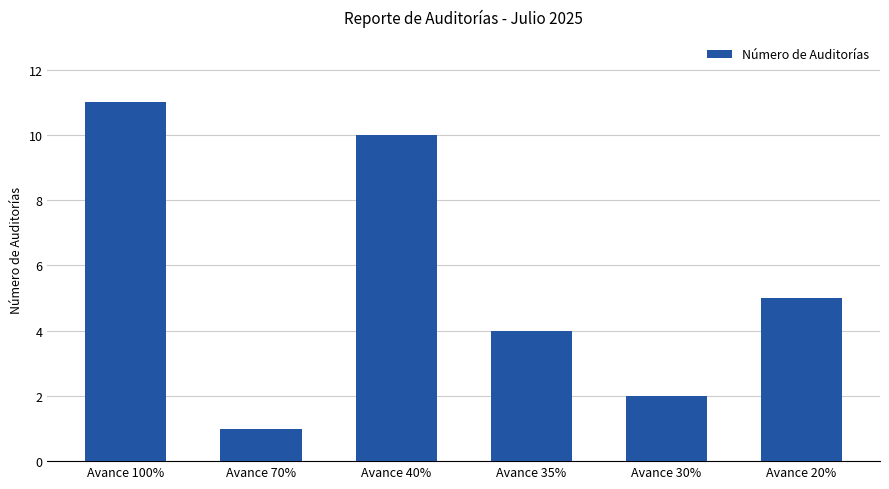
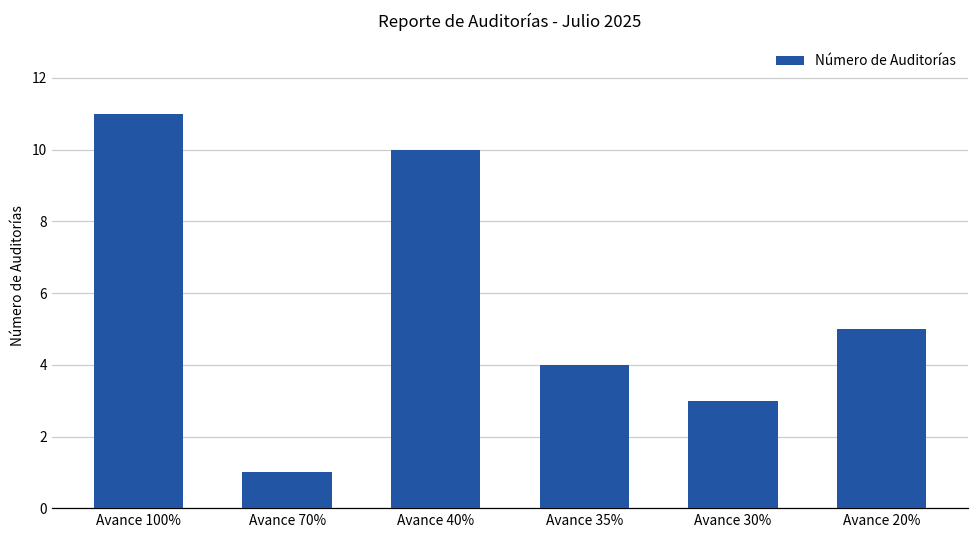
Avance 30%: 2 -> 3
